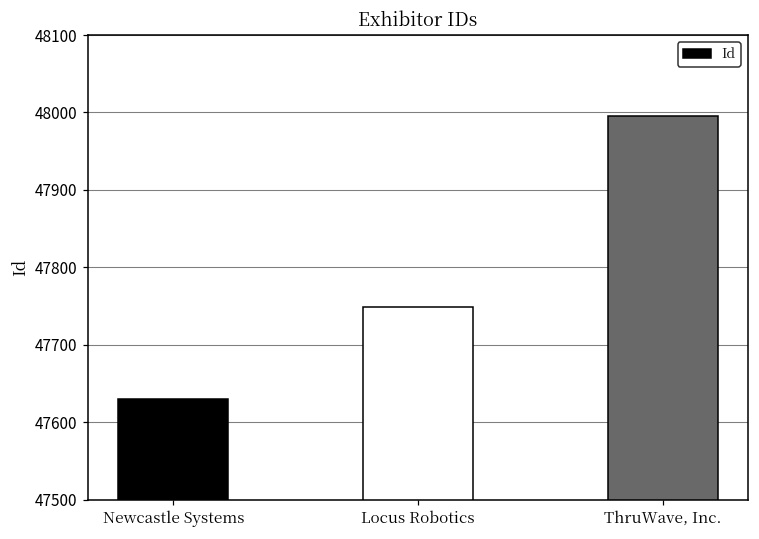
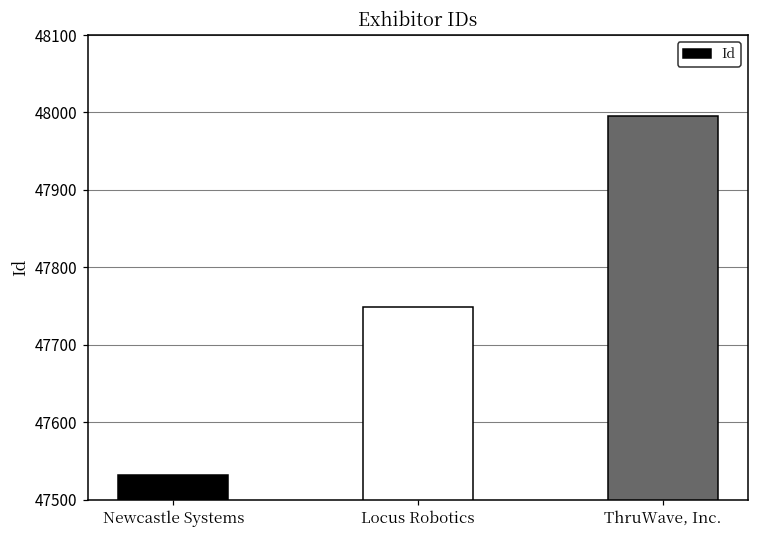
Newcastle Systems: 47630 -> 47530
